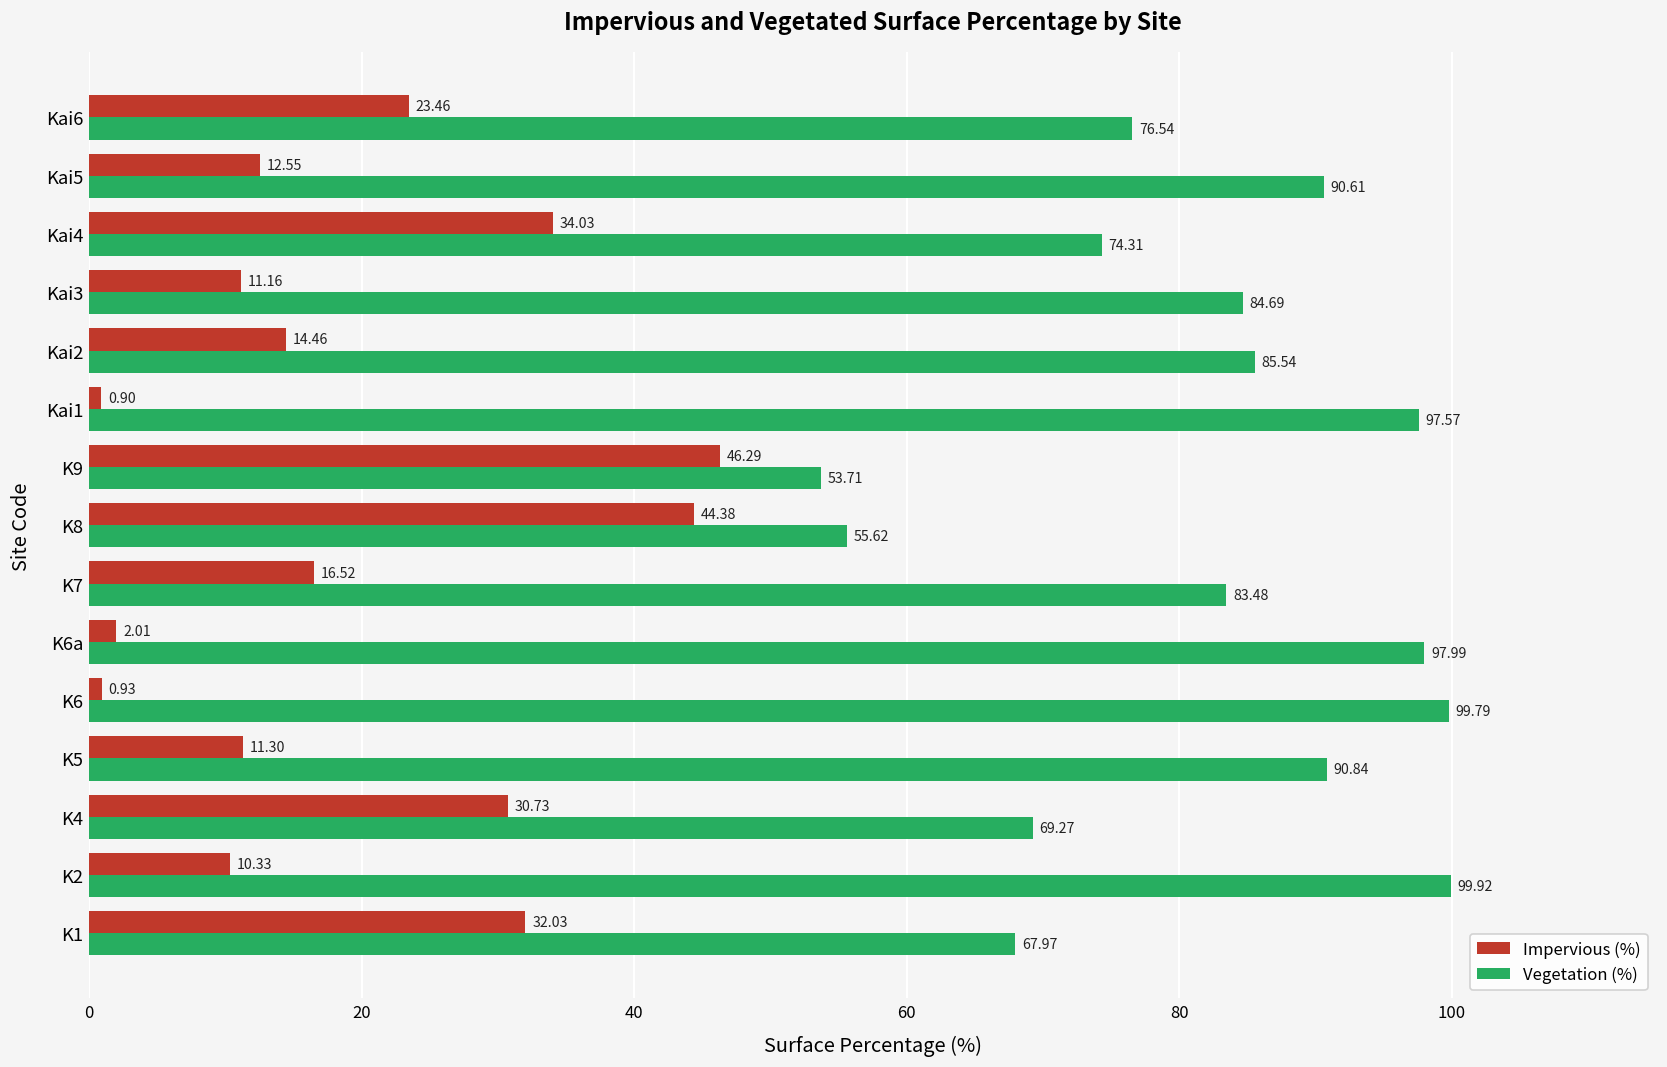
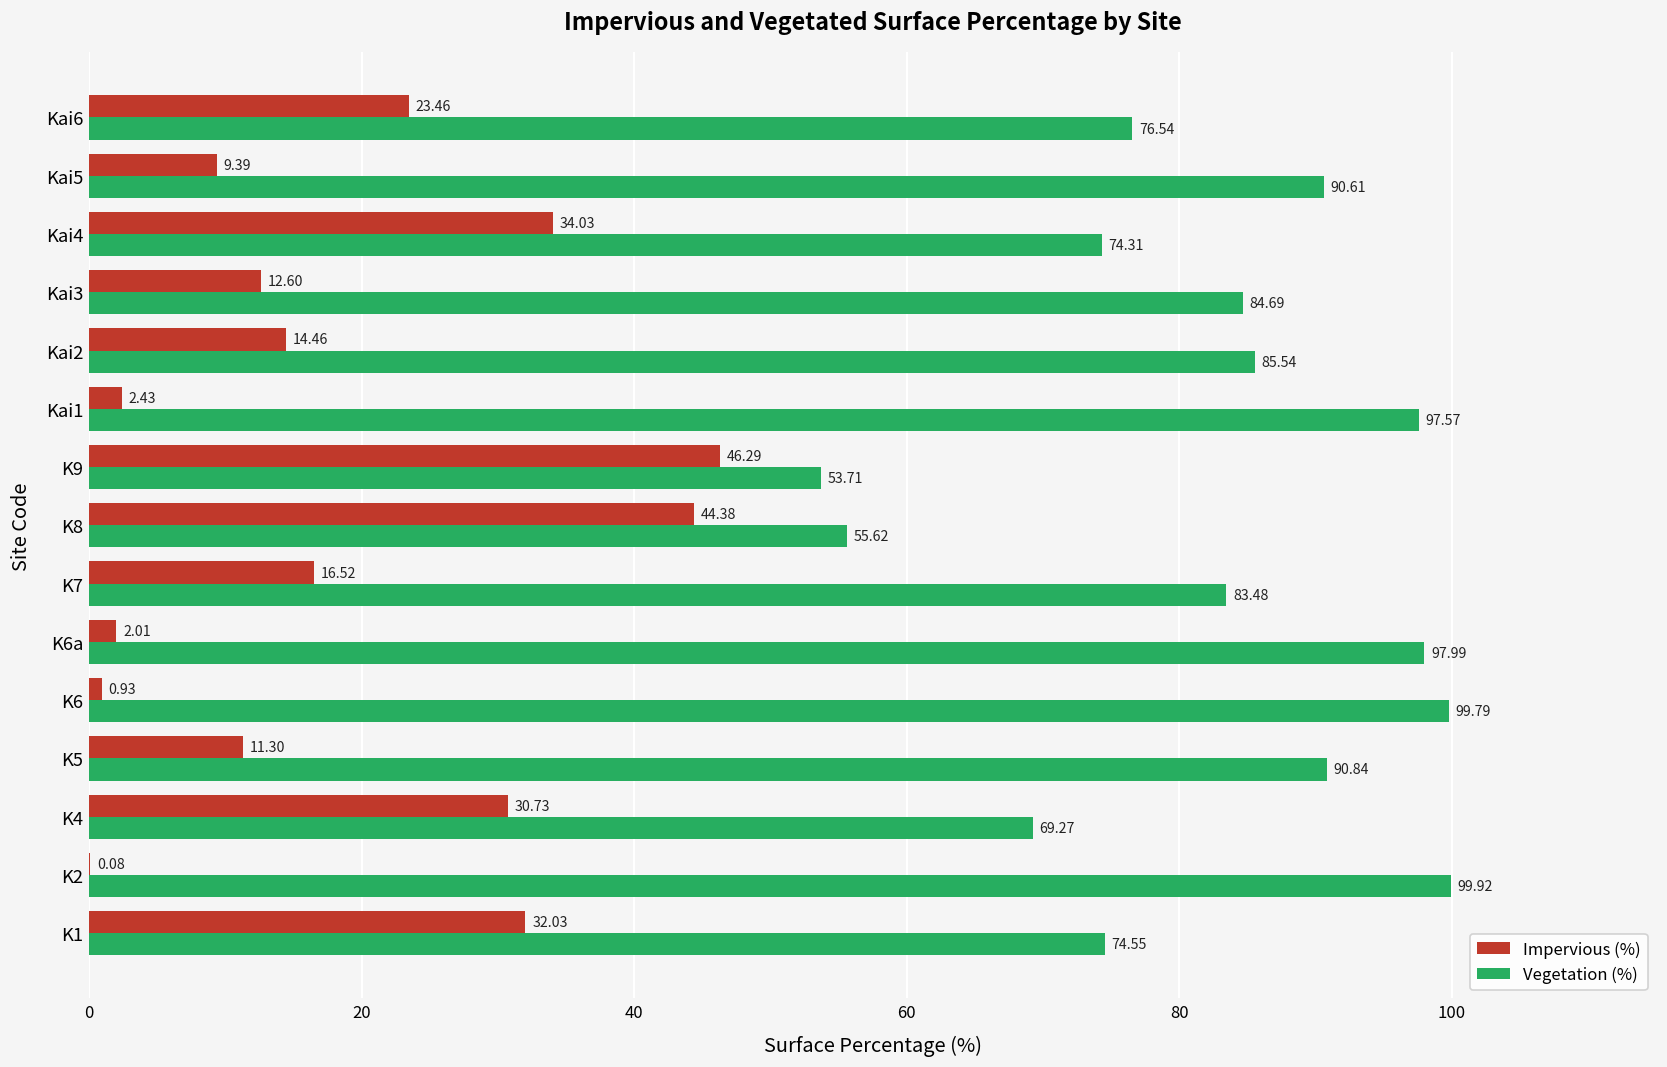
Impervious (%), Kai5: 12.55 -> 9.39
Impervious (%), Kai3: 11.16 -> 12.60
Impervious (%), Kai1: 0.90 -> 2.43
Impervious (%), K2: 10.33 -> 0.08
Vegetation (%), K1: 67.97 -> 74.55
